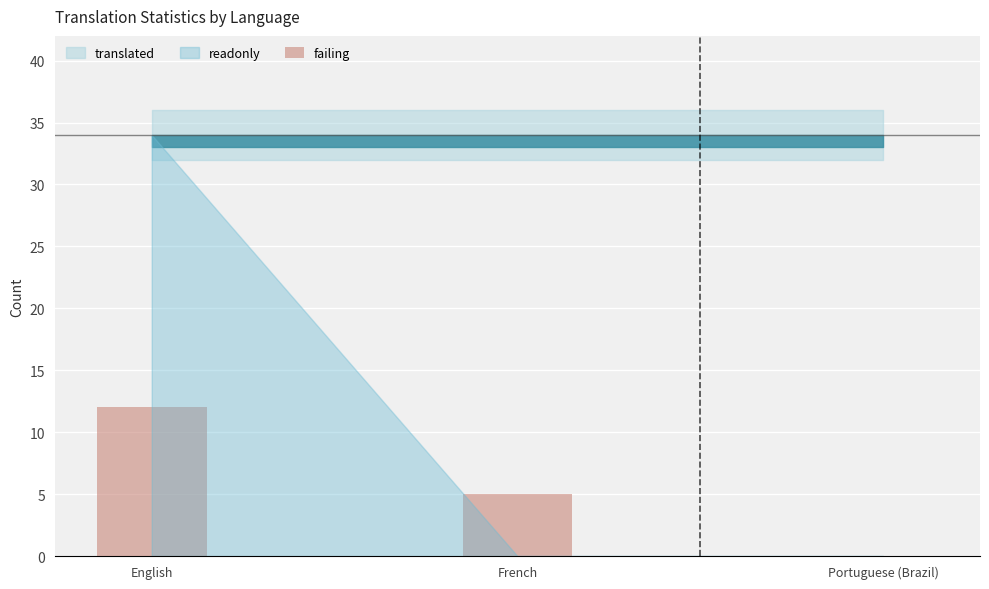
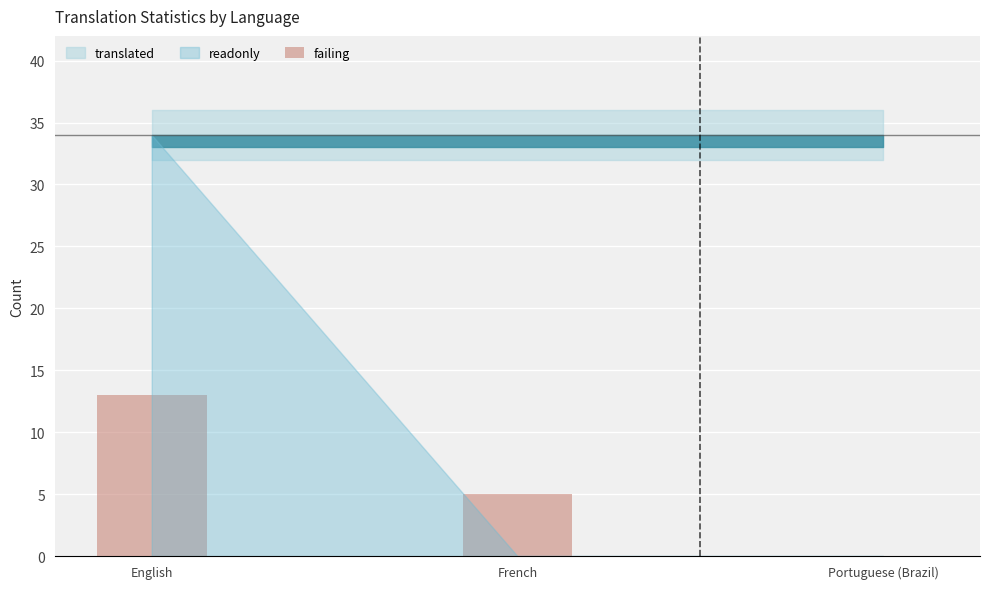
failing, English: 12 -> 13
